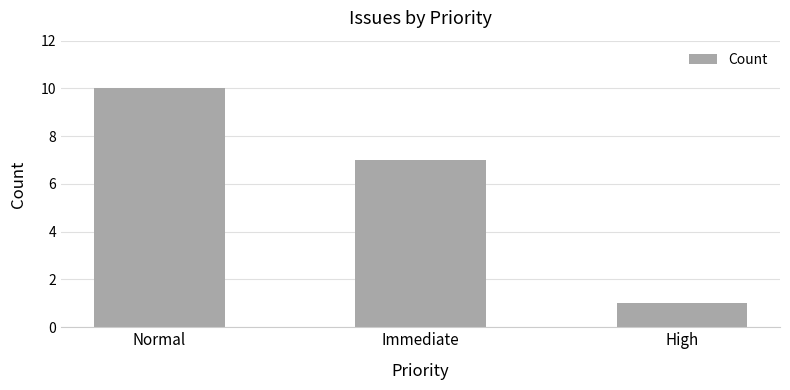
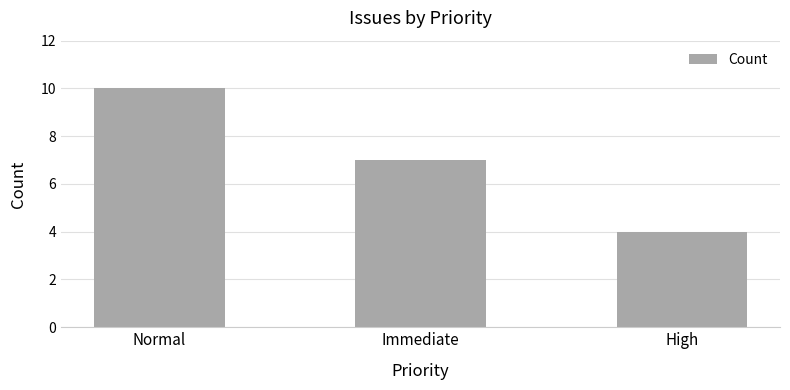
High: 1 -> 4
